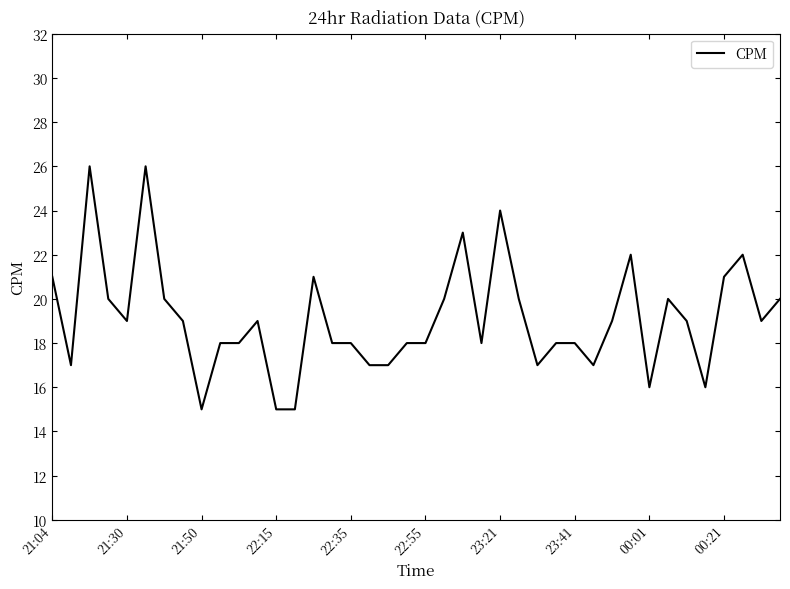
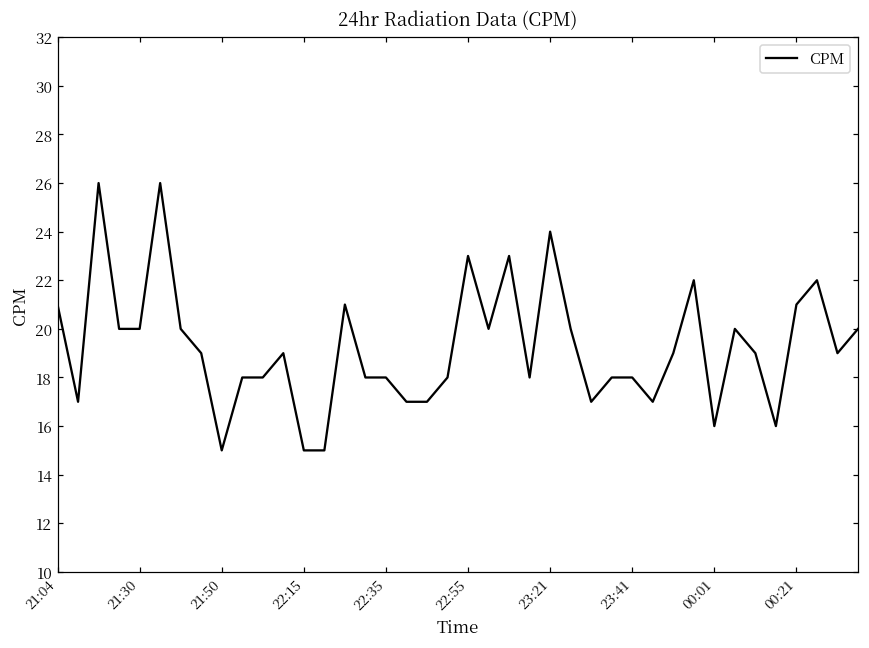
21:30: 19 -> 20
22:55: 18 -> 23
